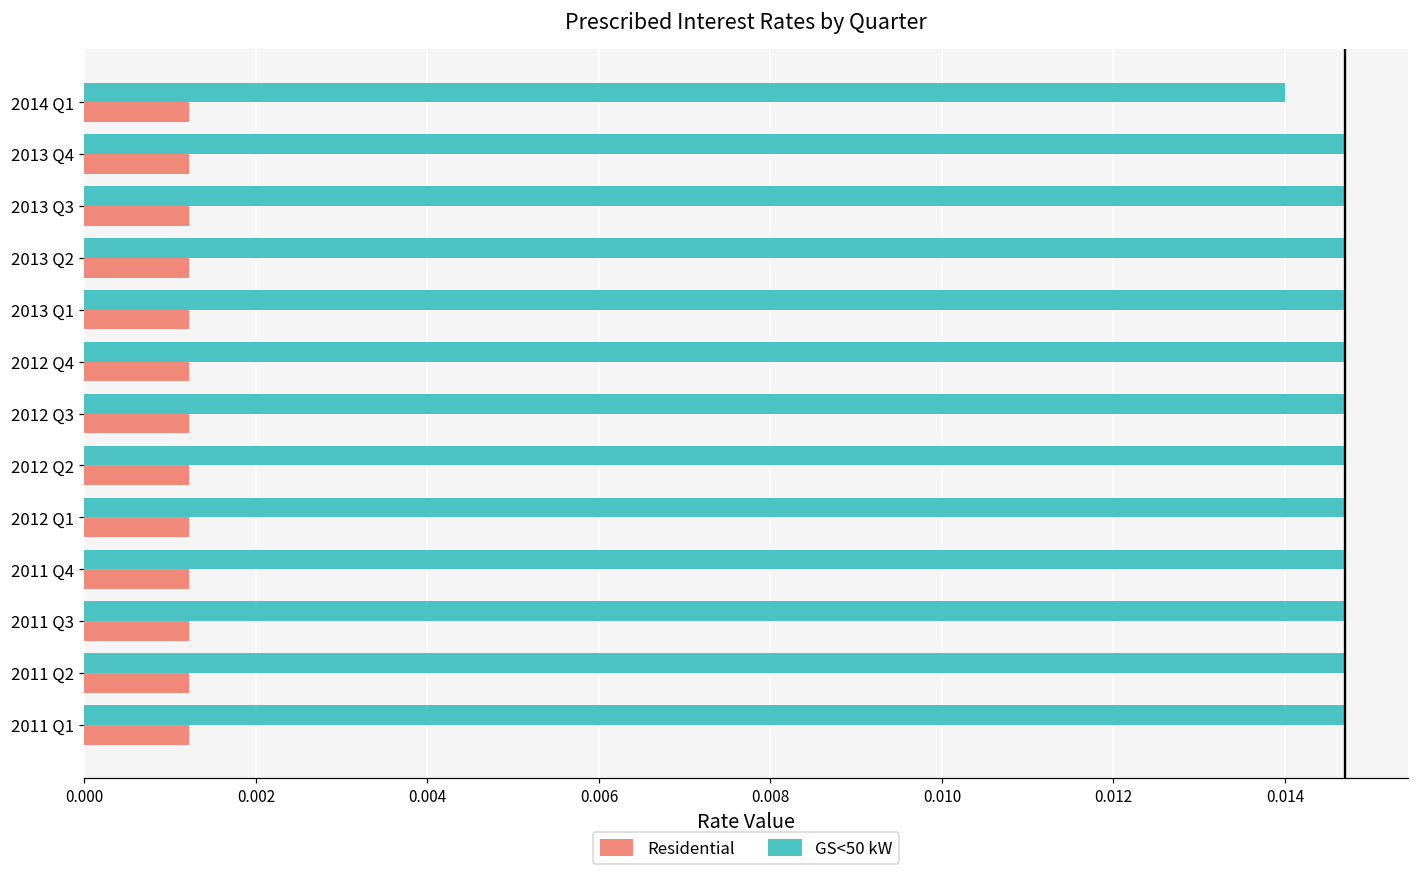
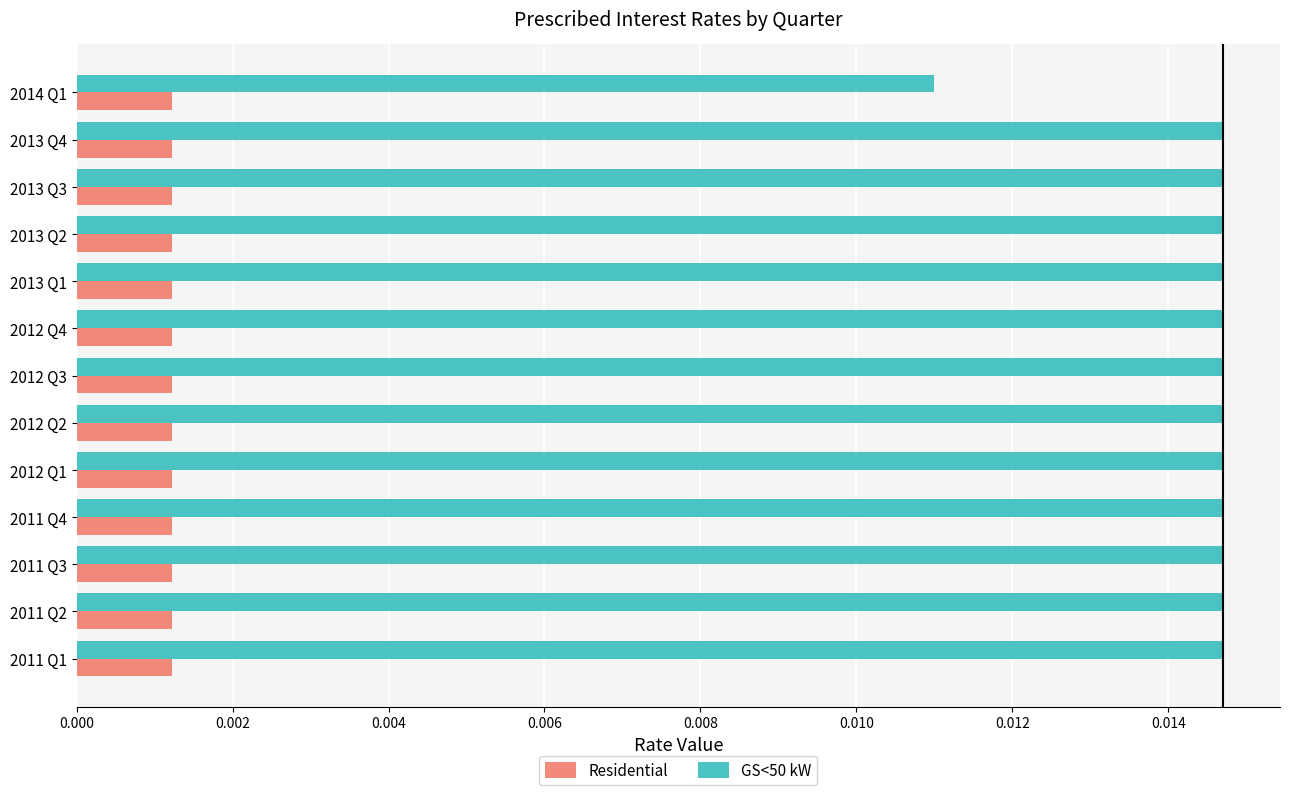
GS<50 kW, 2014 Q1: 0.014 -> 0.011
